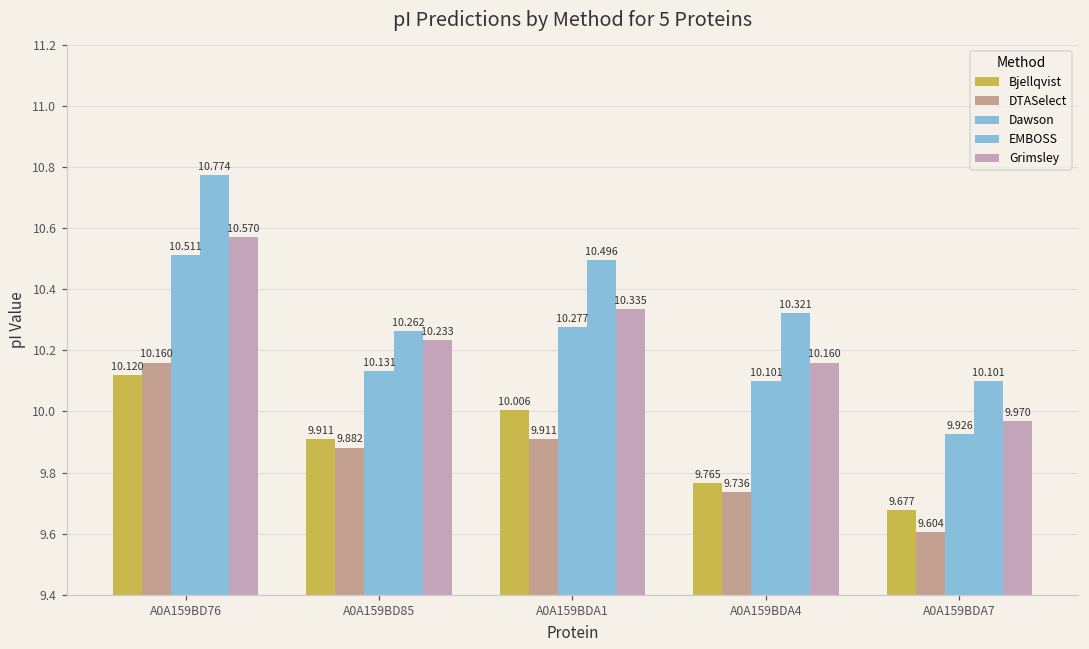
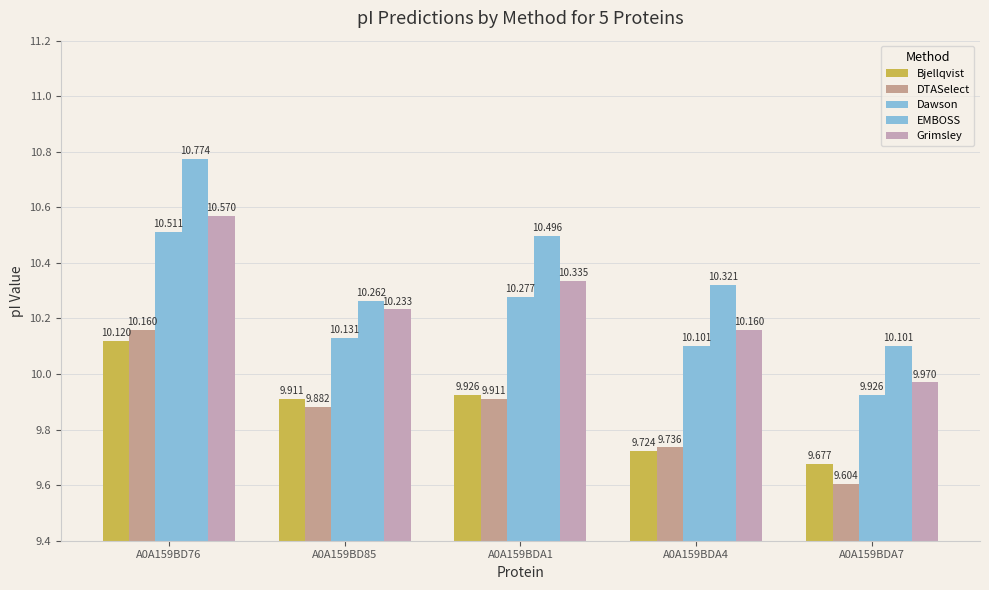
Bjellqvist, A0A159BDA1: 10.006 -> 9.926
Bjellqvist, A0A159BDA4: 9.765 -> 9.724
